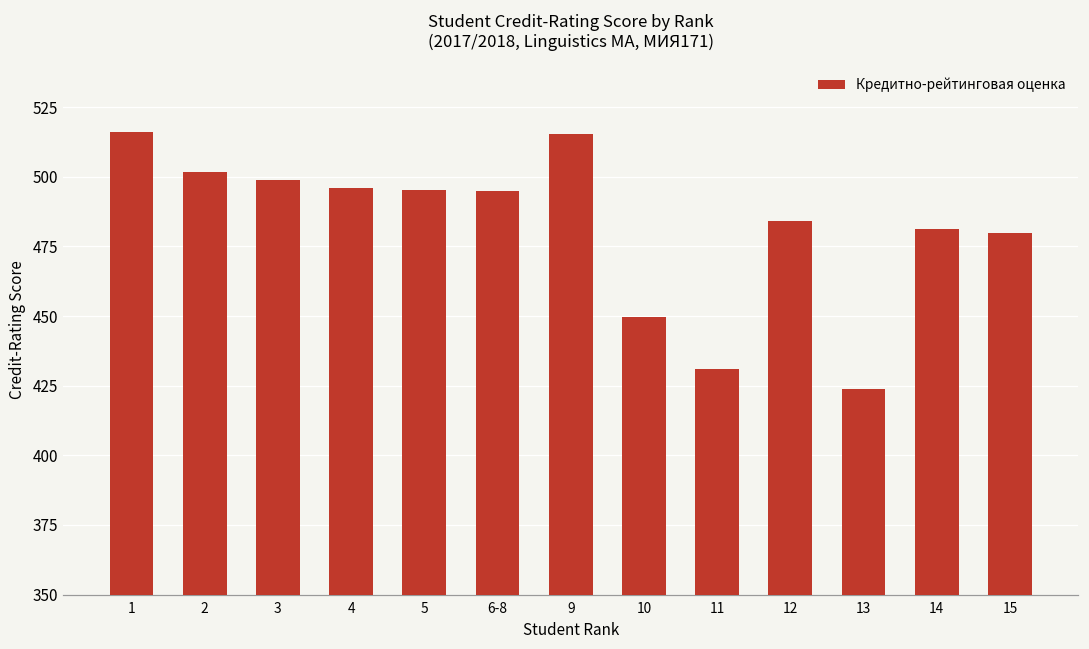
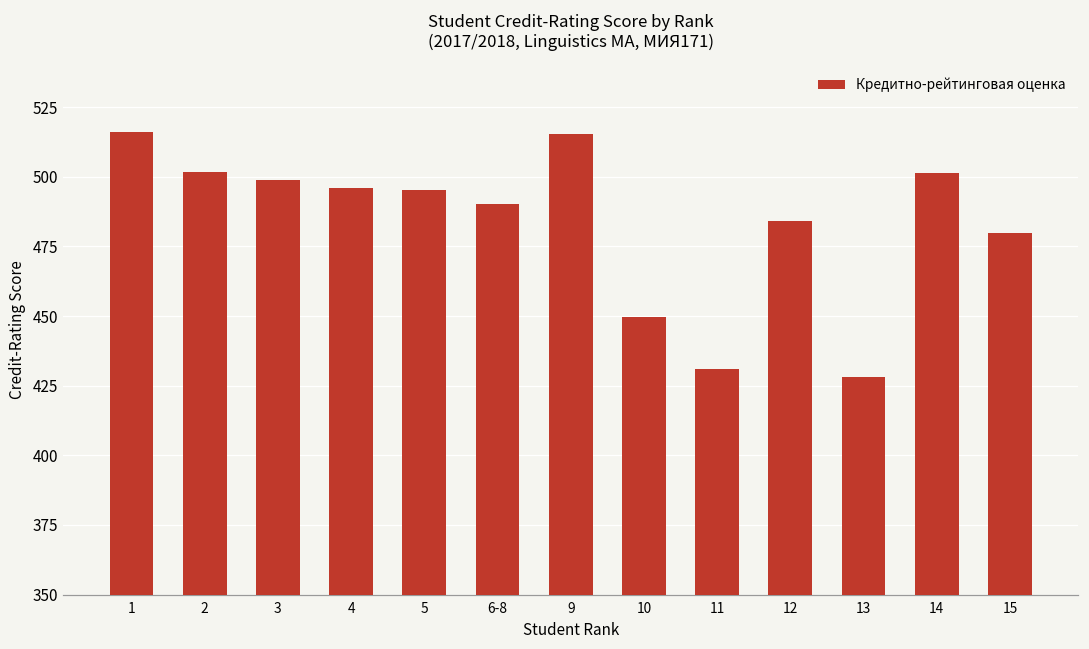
6-8: 495 -> 490
13: 424 -> 428
14: 481 -> 501
